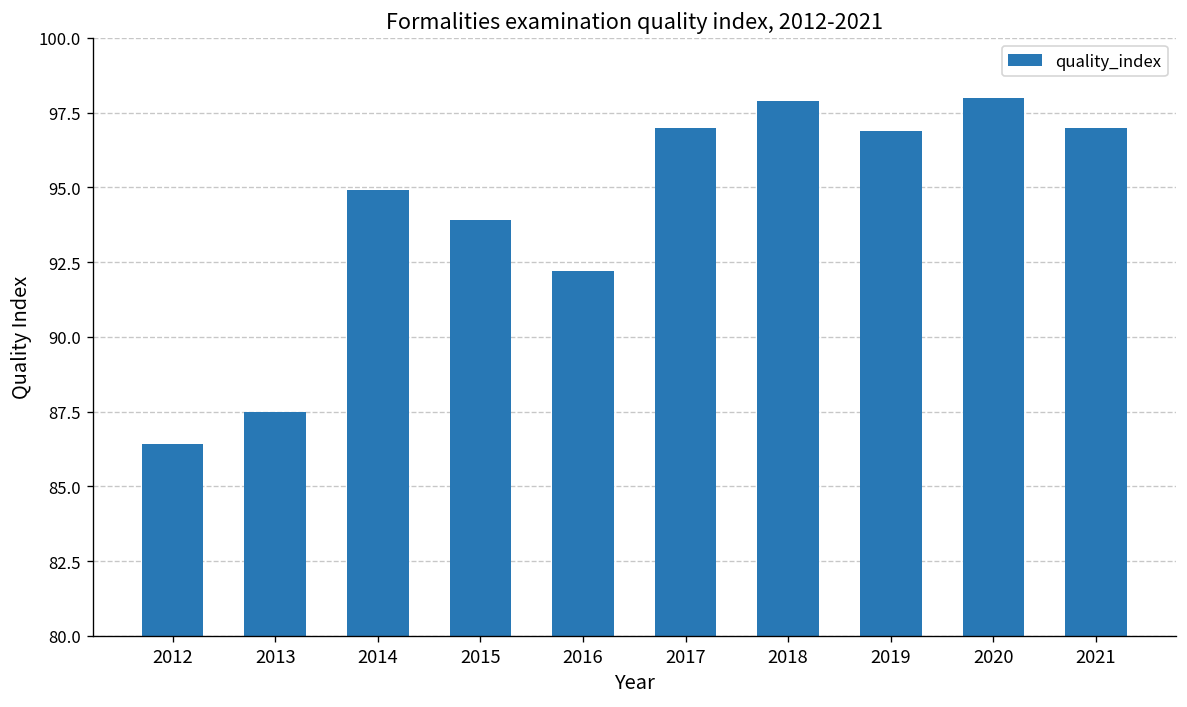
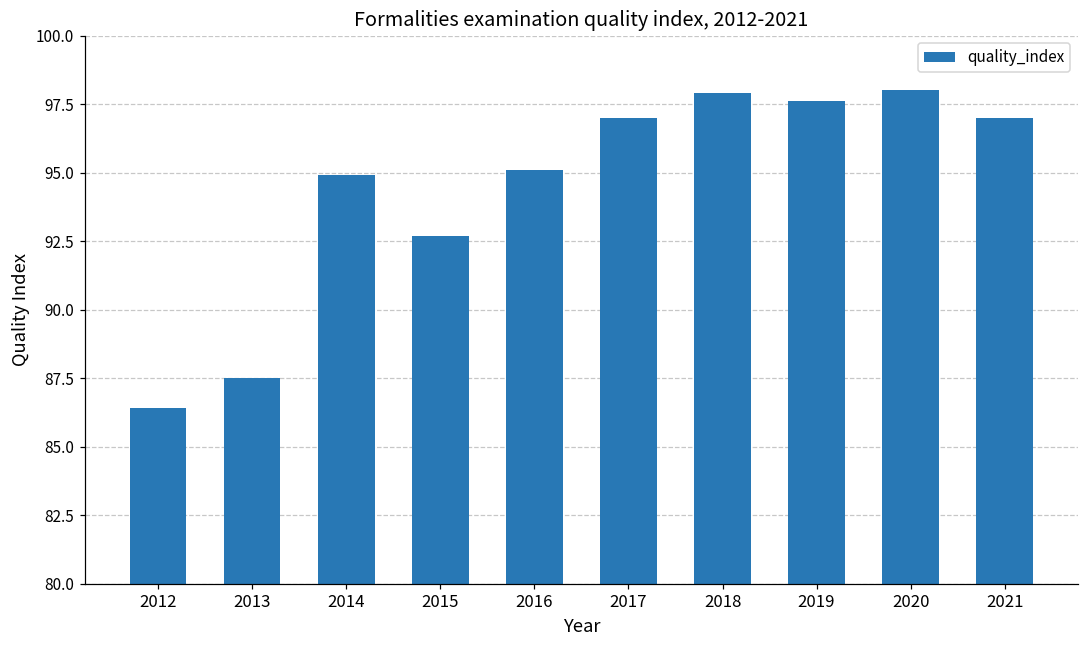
2015: 93.9 -> 92.7
2016: 92.2 -> 95.1
2019: 96.9 -> 97.6
